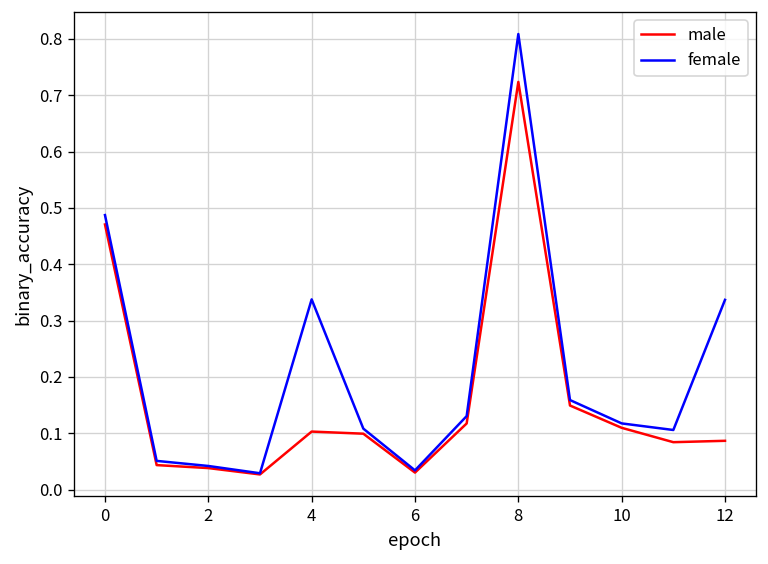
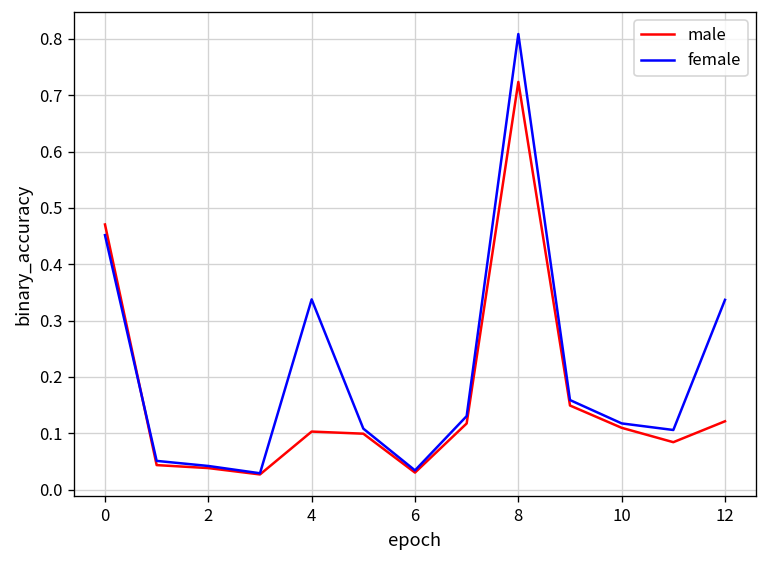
female, 0: 0.49 -> 0.45
male, 12: 0.09 -> 0.12
